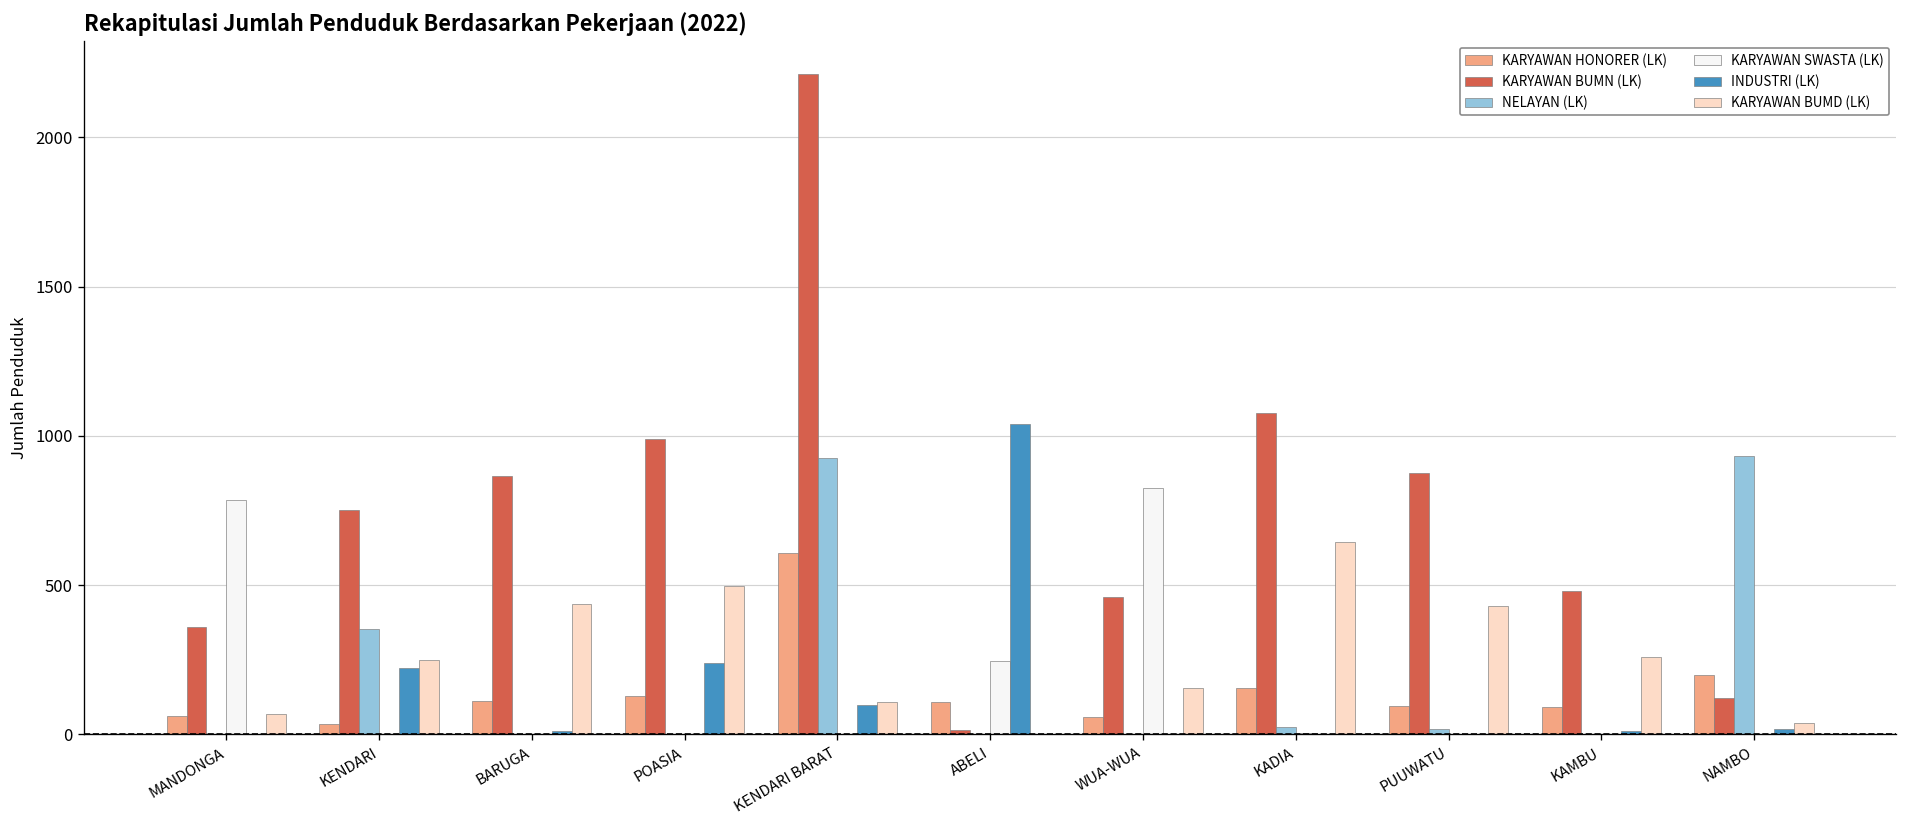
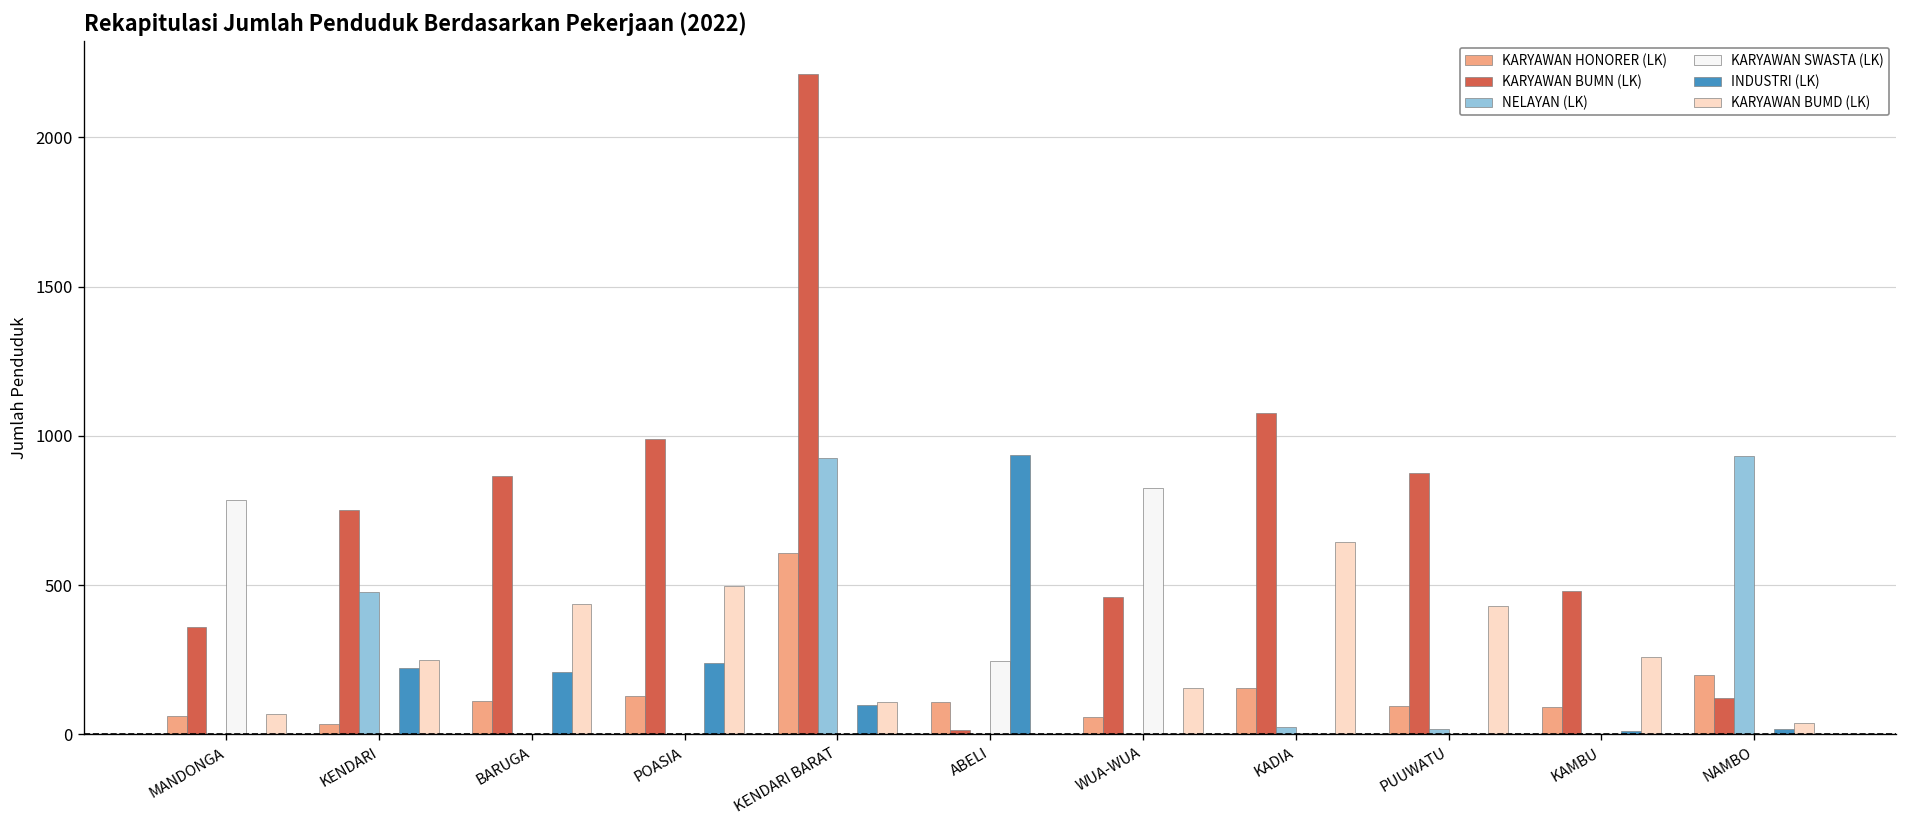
NELAYAN (LK), KENDARI: 350 -> 480
INDUSTRI (LK), BARUGA: 10 -> 210
INDUSTRI (LK), ABELI: 1040 -> 940
